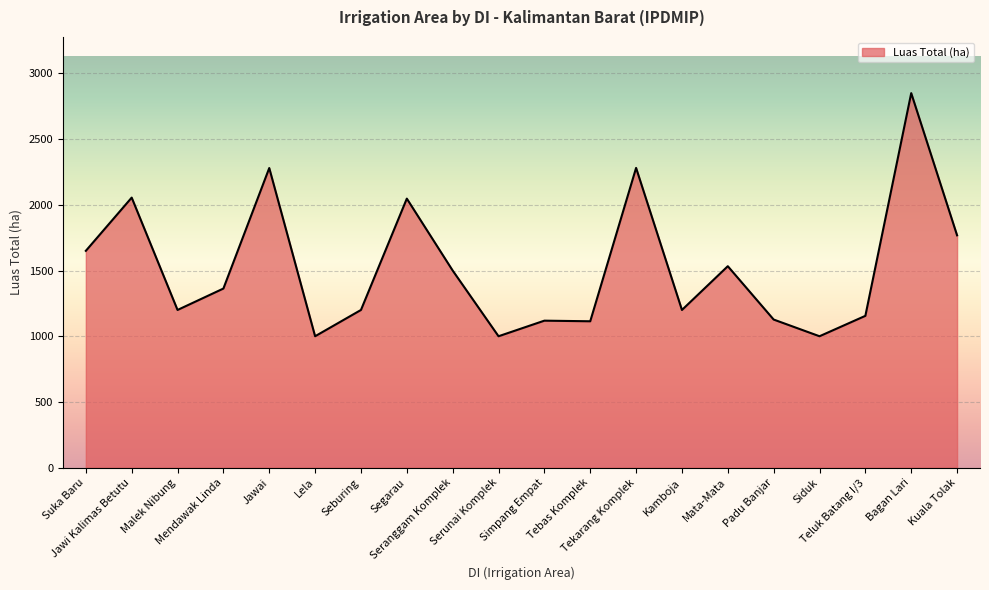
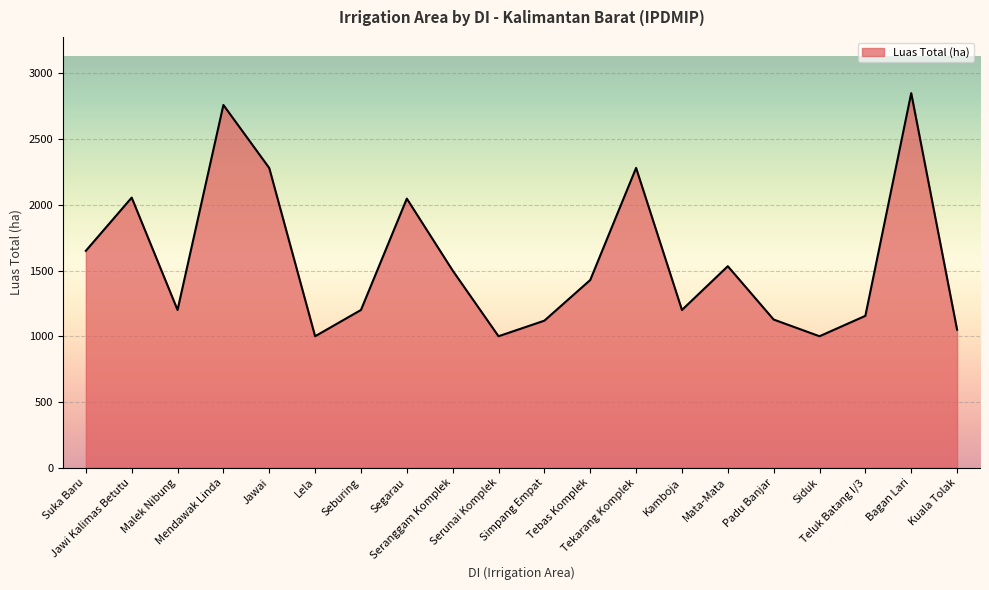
Mendawak Linda: 1360 -> 2760
Tebas Komplek: 1110 -> 1430
Kuala Tolak: 1770 -> 1050
